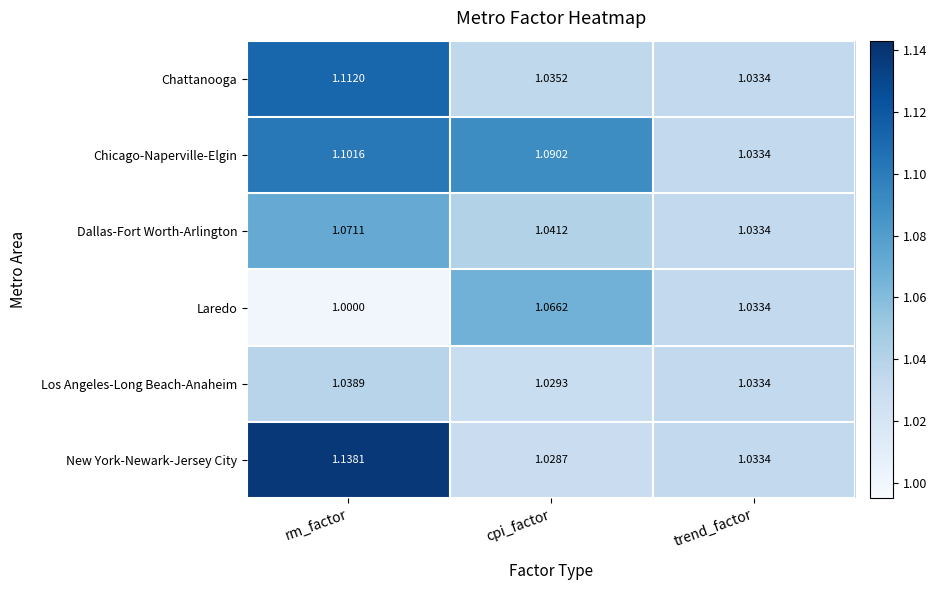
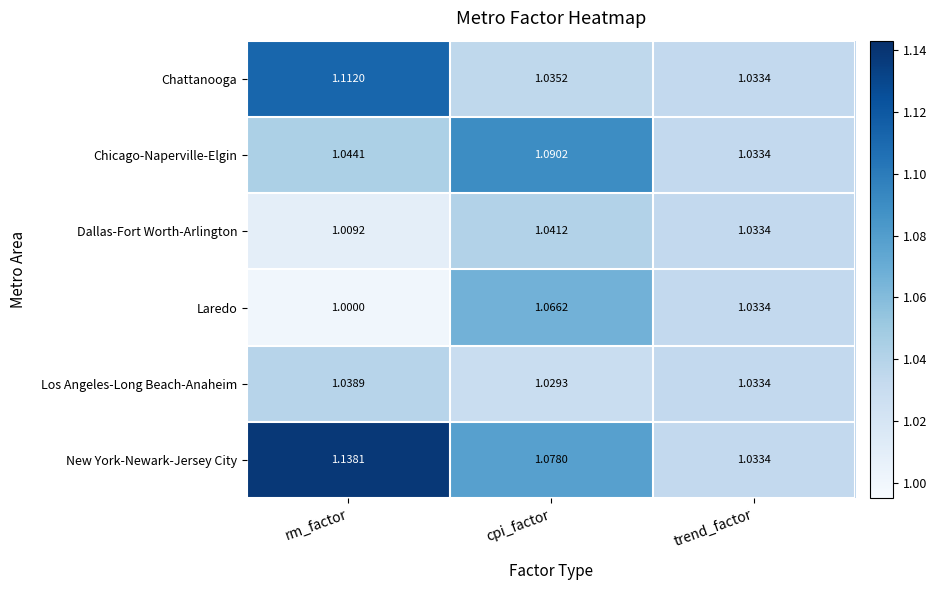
Chicago-Naperville-Elgin, rm_factor: 1.1016 -> 1.0441
Dallas-Fort Worth-Arlington, rm_factor: 1.0711 -> 1.0092
New York-Newark-Jersey City, cpi_factor: 1.0287 -> 1.0780
